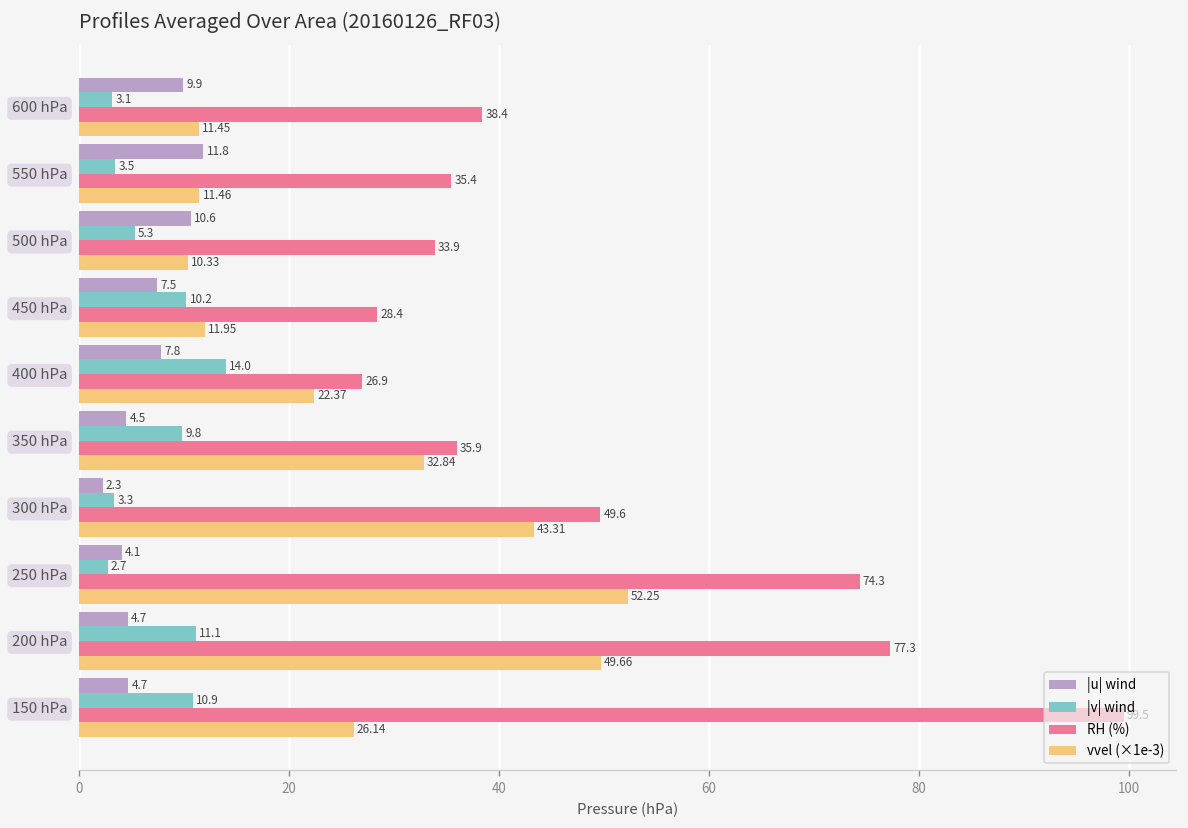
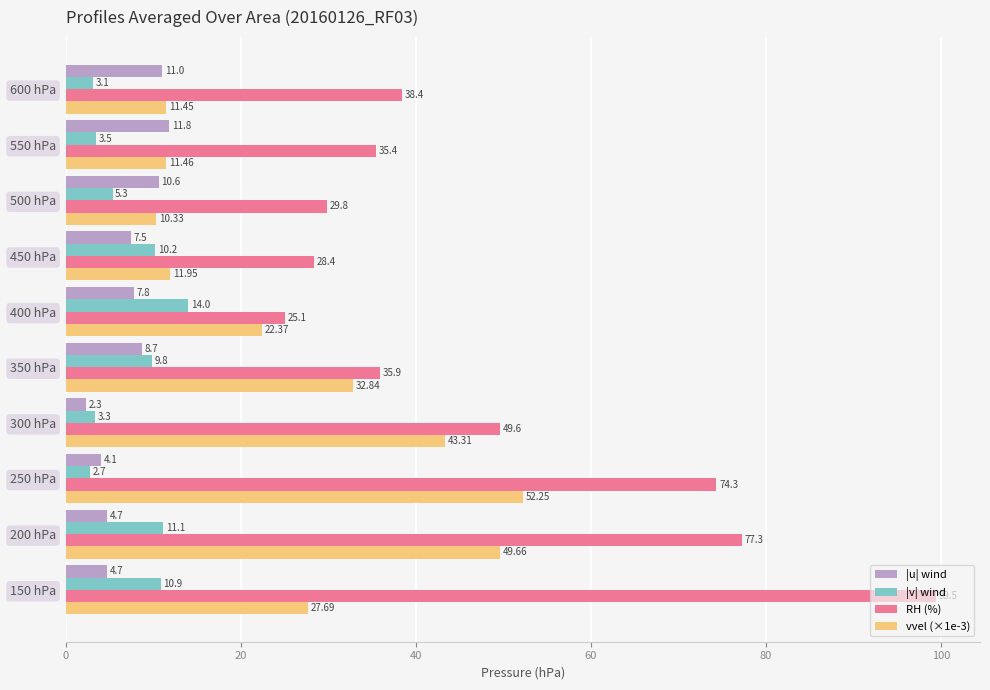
|u| wind, 600 hPa: 9.9 -> 11.0
RH (%), 500 hPa: 33.9 -> 29.8
RH (%), 400 hPa: 26.9 -> 25.1
|u| wind, 350 hPa: 4.5 -> 8.7
vvel (×1e-3), 150 hPa: 26.14 -> 27.69
